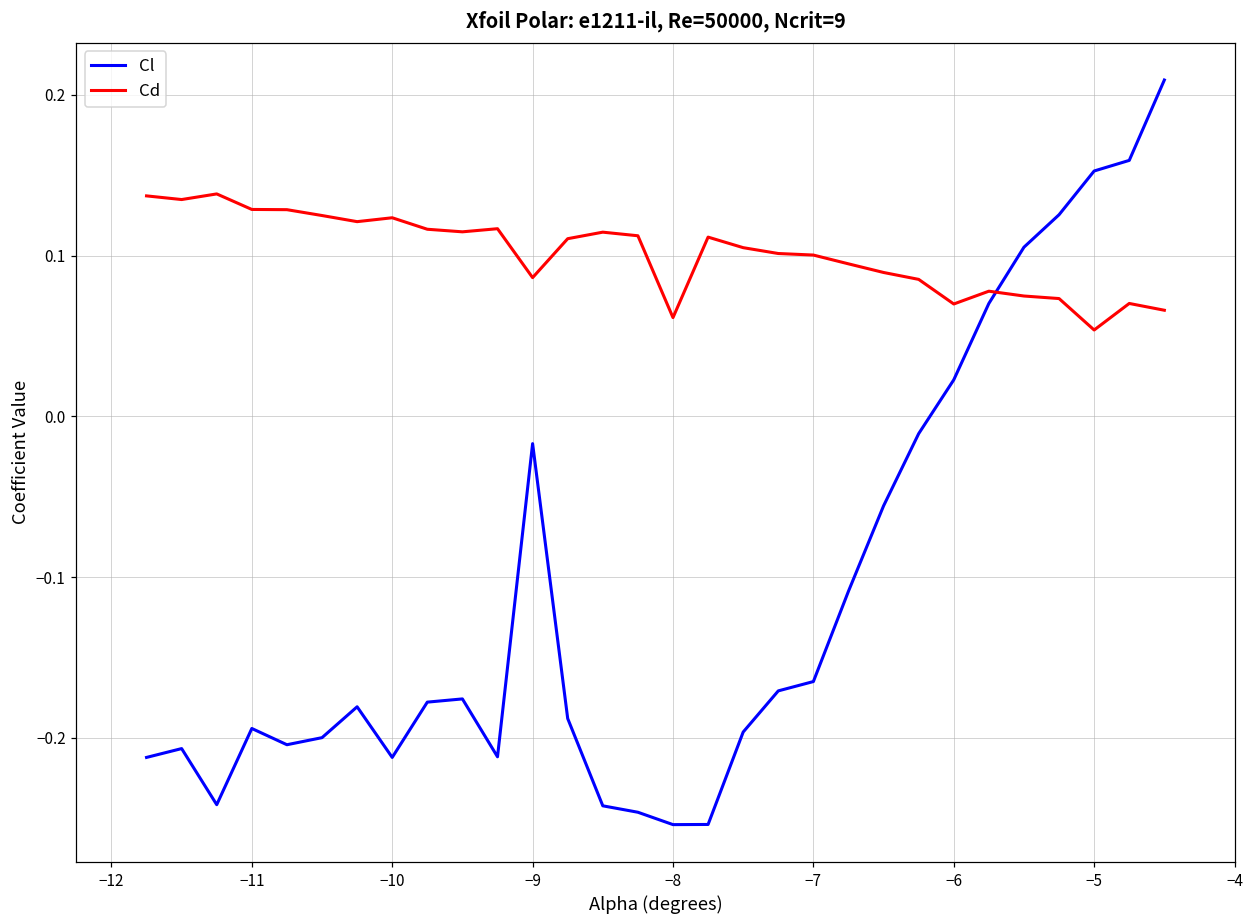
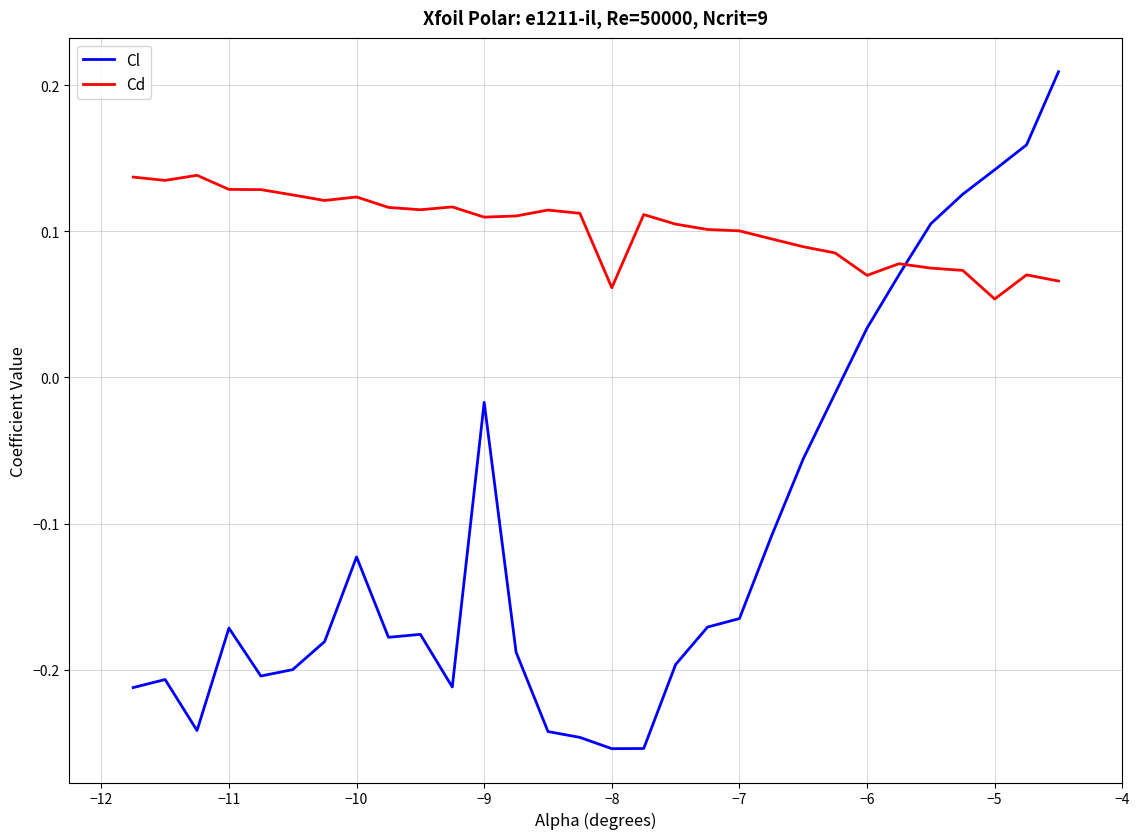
Cl, −11: -0.194 -> -0.172
Cl, −10: -0.212 -> -0.123
Cd, −9: 0.086 -> 0.110
Cl, −6: 0.023 -> 0.034
Cl, −5: 0.153 -> 0.142
